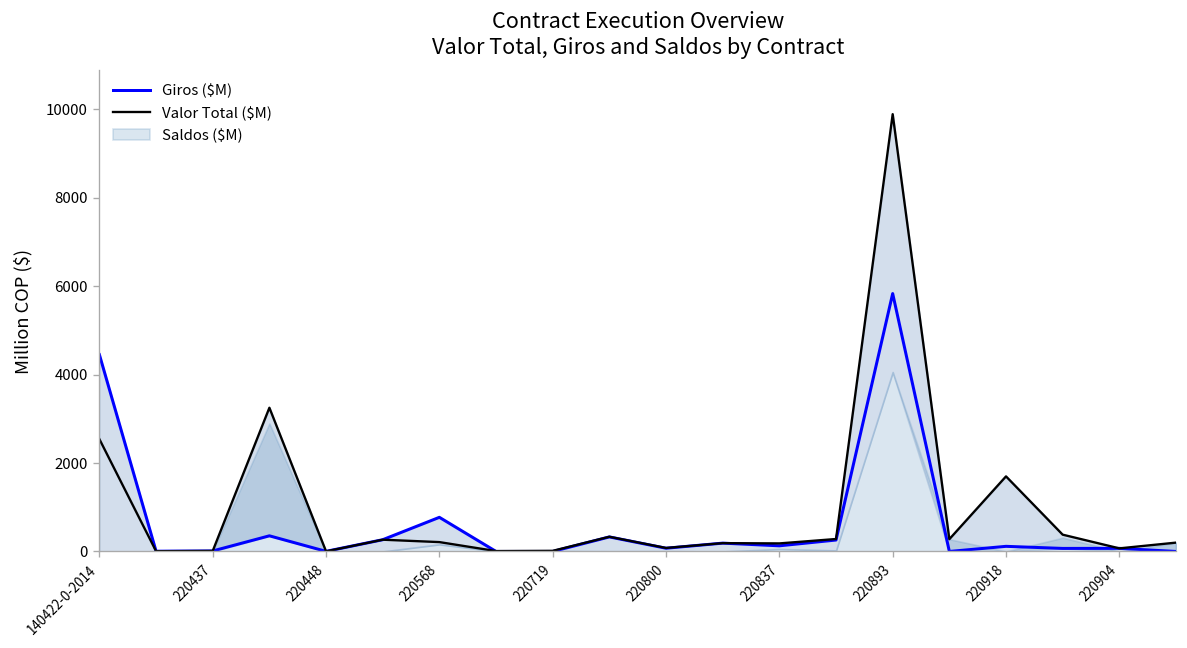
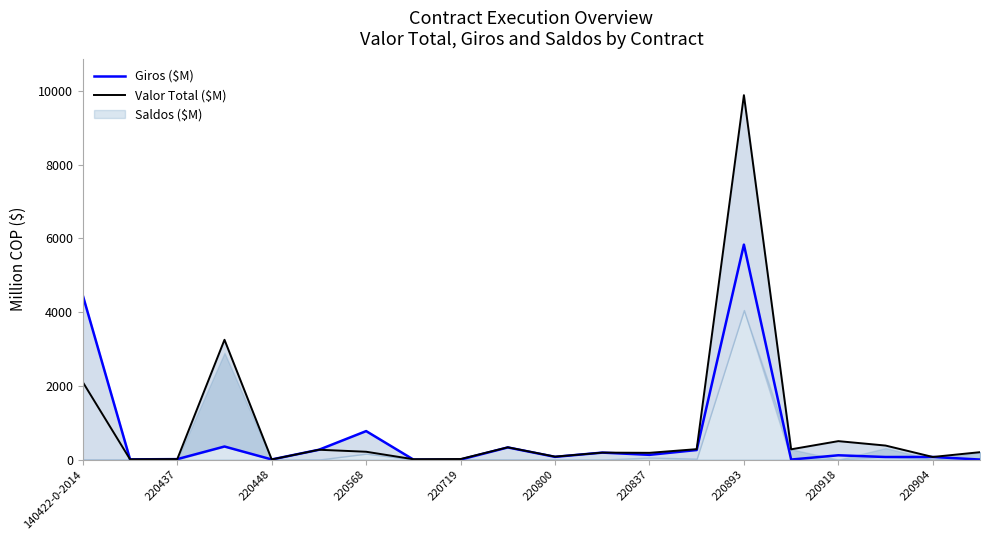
Valor Total ($M), 140422-0-2014: 2500 -> 2100
Valor Total ($M), 220918: 1700 -> 500
